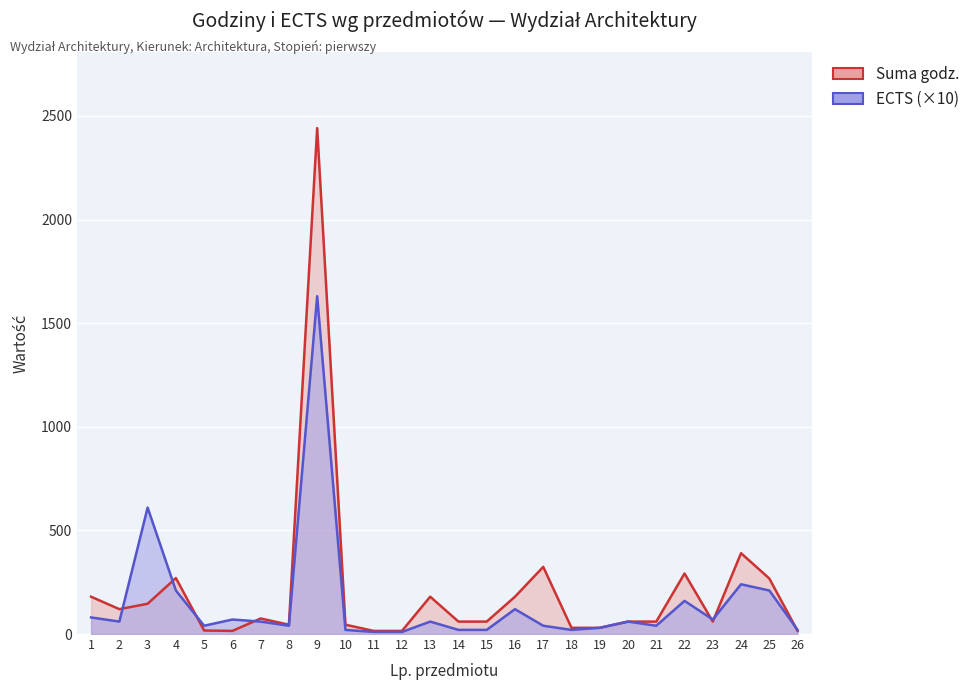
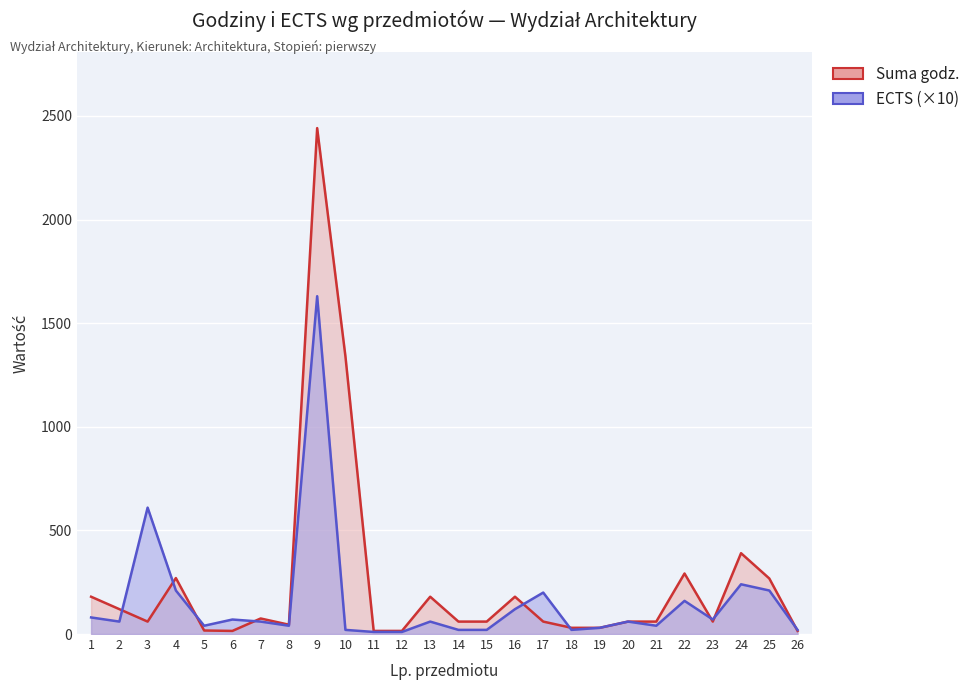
Suma godz., 3: 150 -> 60
Suma godz., 10: 50 -> 1340
Suma godz., 17: 320 -> 60
ECTS (×10), 17: 40 -> 200
